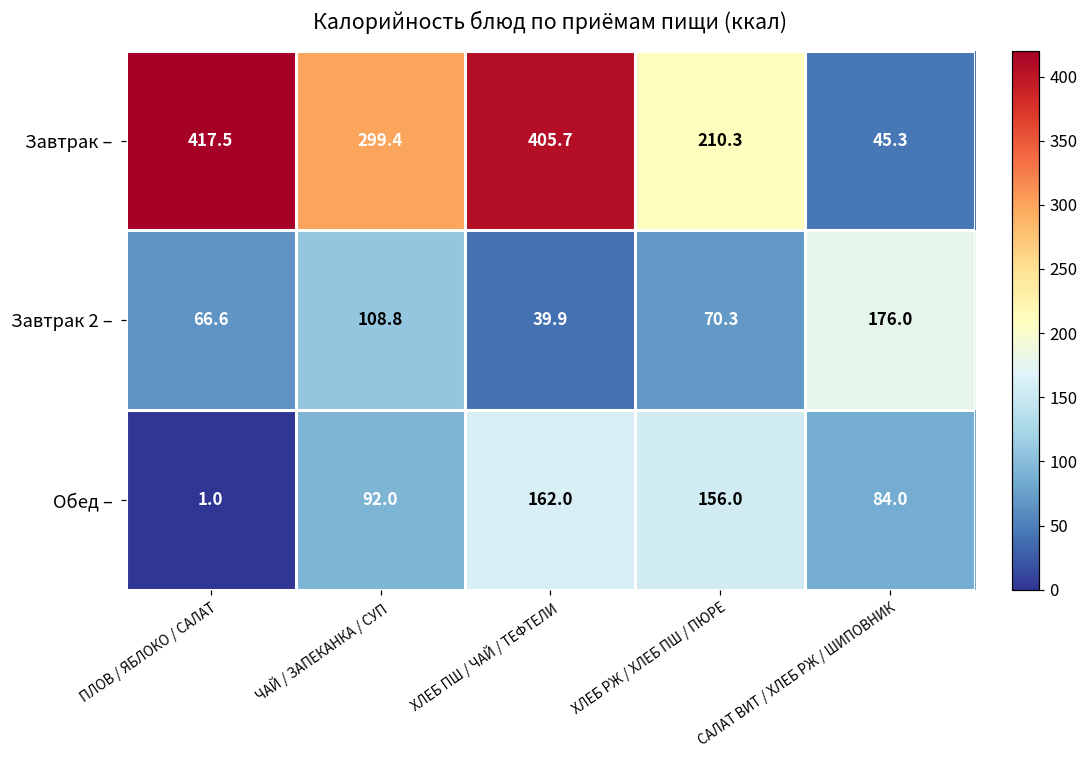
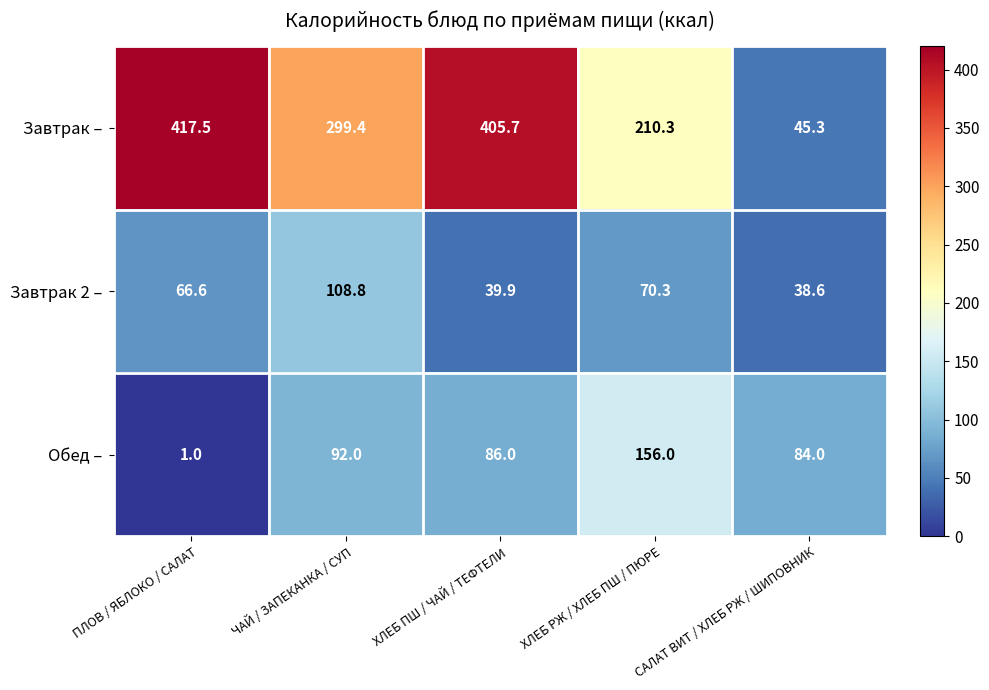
Завтрак 2 –, САЛАТ ВИТ / ХЛЕБ РЖ / ШИПОВНИК: 176.0 -> 38.6
Обед –, ХЛЕБ ПШ / ЧАЙ / ТЕФТЕЛИ: 162.0 -> 86.0
